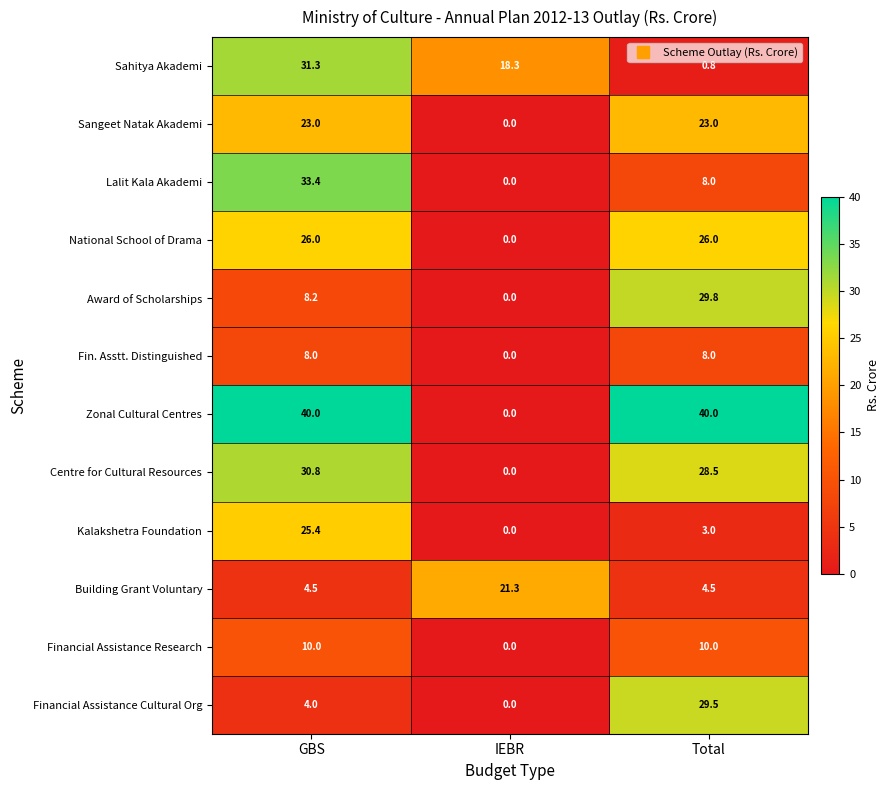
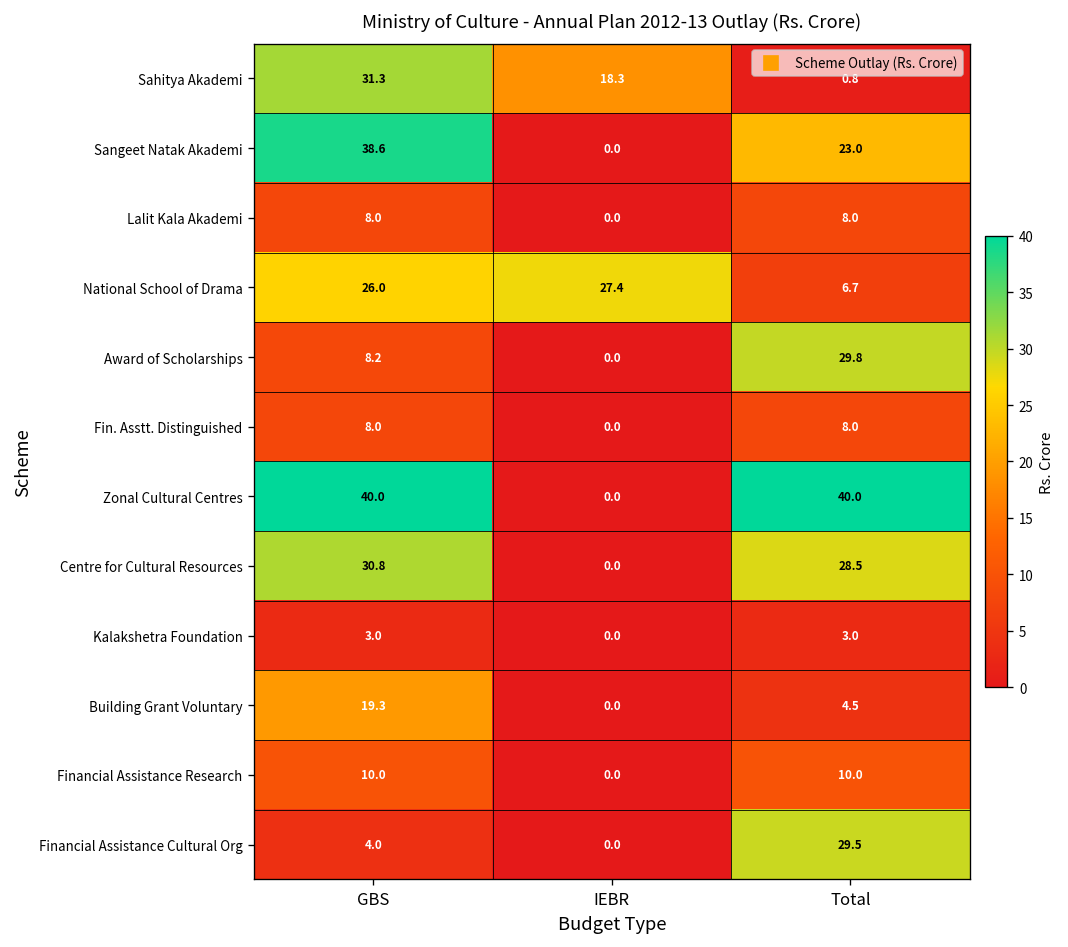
Sangeet Natak Akademi, GBS: 23.0 -> 38.6
Lalit Kala Akademi, GBS: 33.4 -> 8.0
National School of Drama, IEBR: 0.0 -> 27.4
National School of Drama, Total: 26.0 -> 6.7
Kalakshetra Foundation, GBS: 25.4 -> 3.0
Building Grant Voluntary, GBS: 4.5 -> 19.3
Building Grant Voluntary, IEBR: 21.3 -> 0.0
